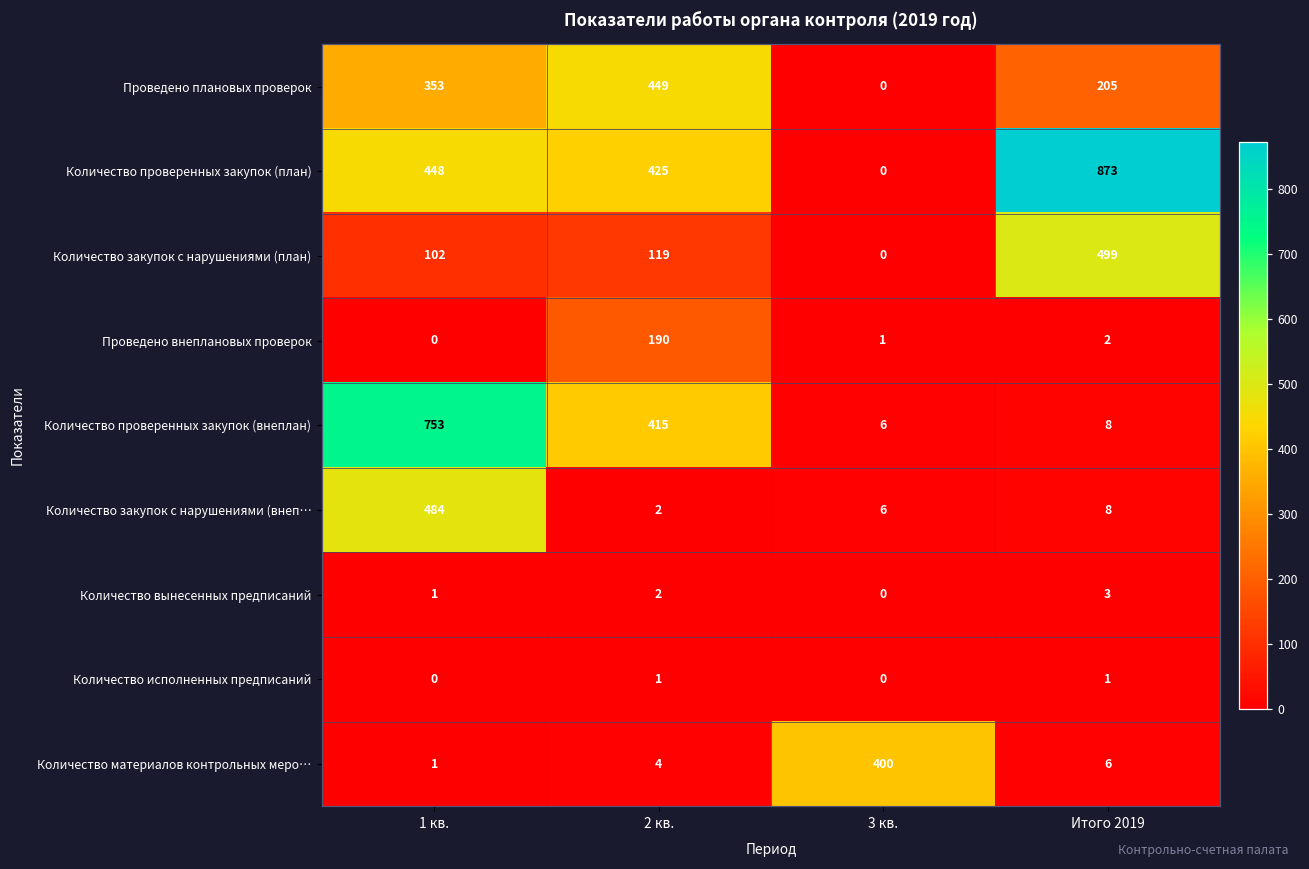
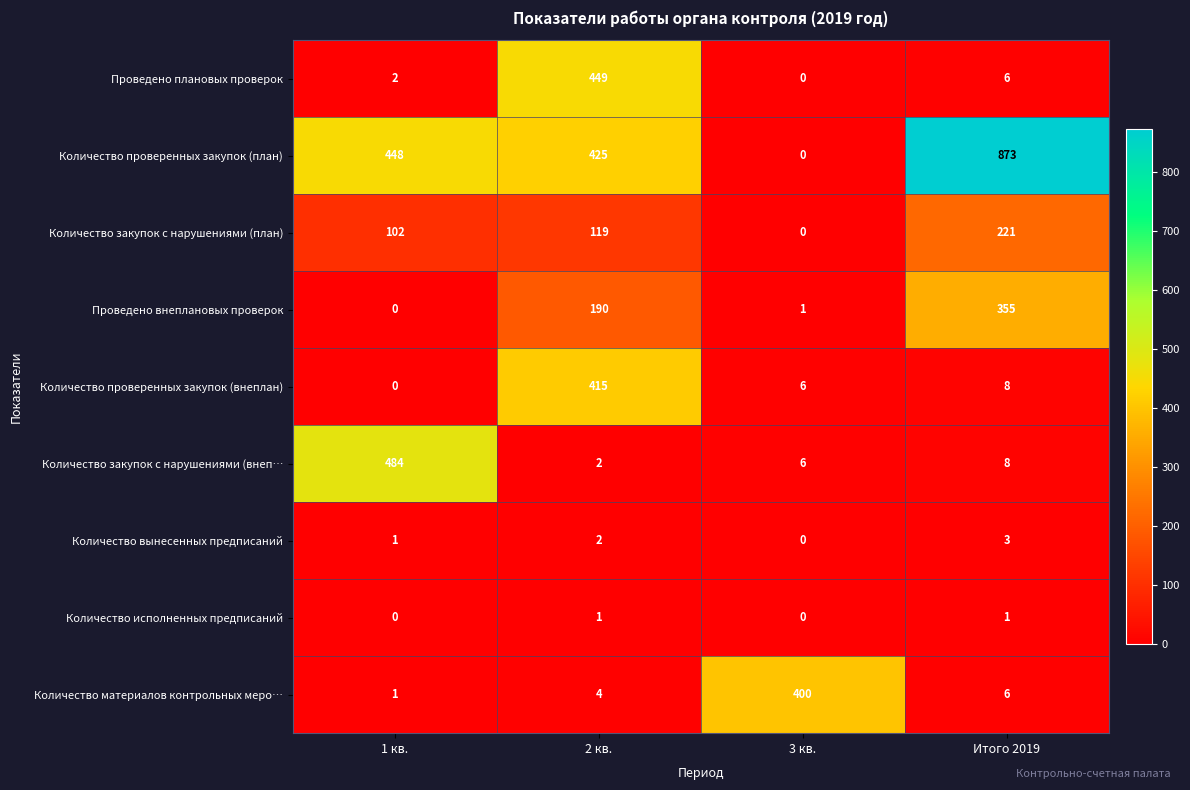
Проведено плановых проверок, 1 кв.: 353 -> 2
Проведено плановых проверок, Итого 2019: 205 -> 6
Количество закупок с нарушениями (план), Итого 2019: 499 -> 221
Проведено внеплановых проверок, Итого 2019: 2 -> 355
Количество проверенных закупок (внеплан), 1 кв.: 753 -> 0
